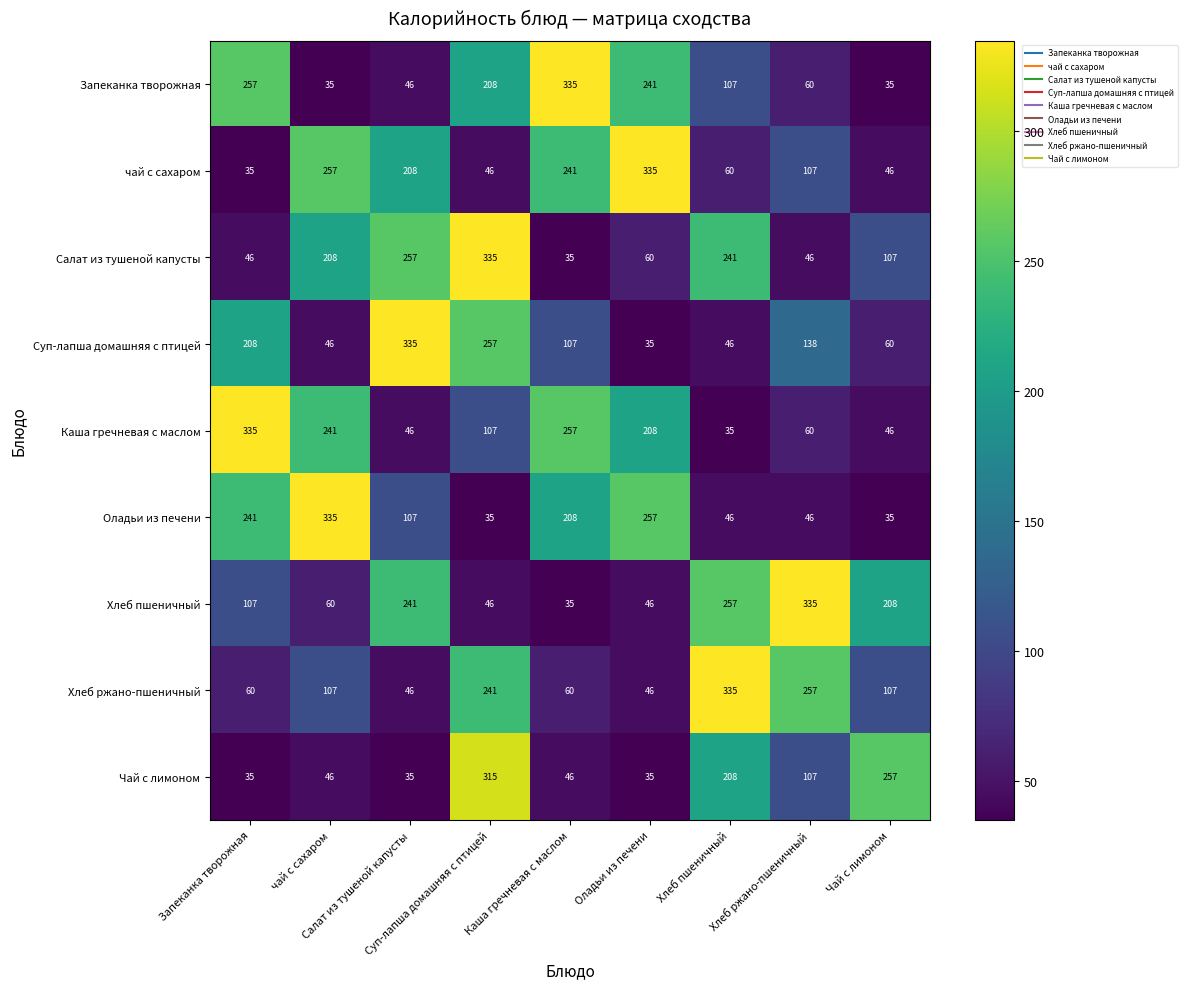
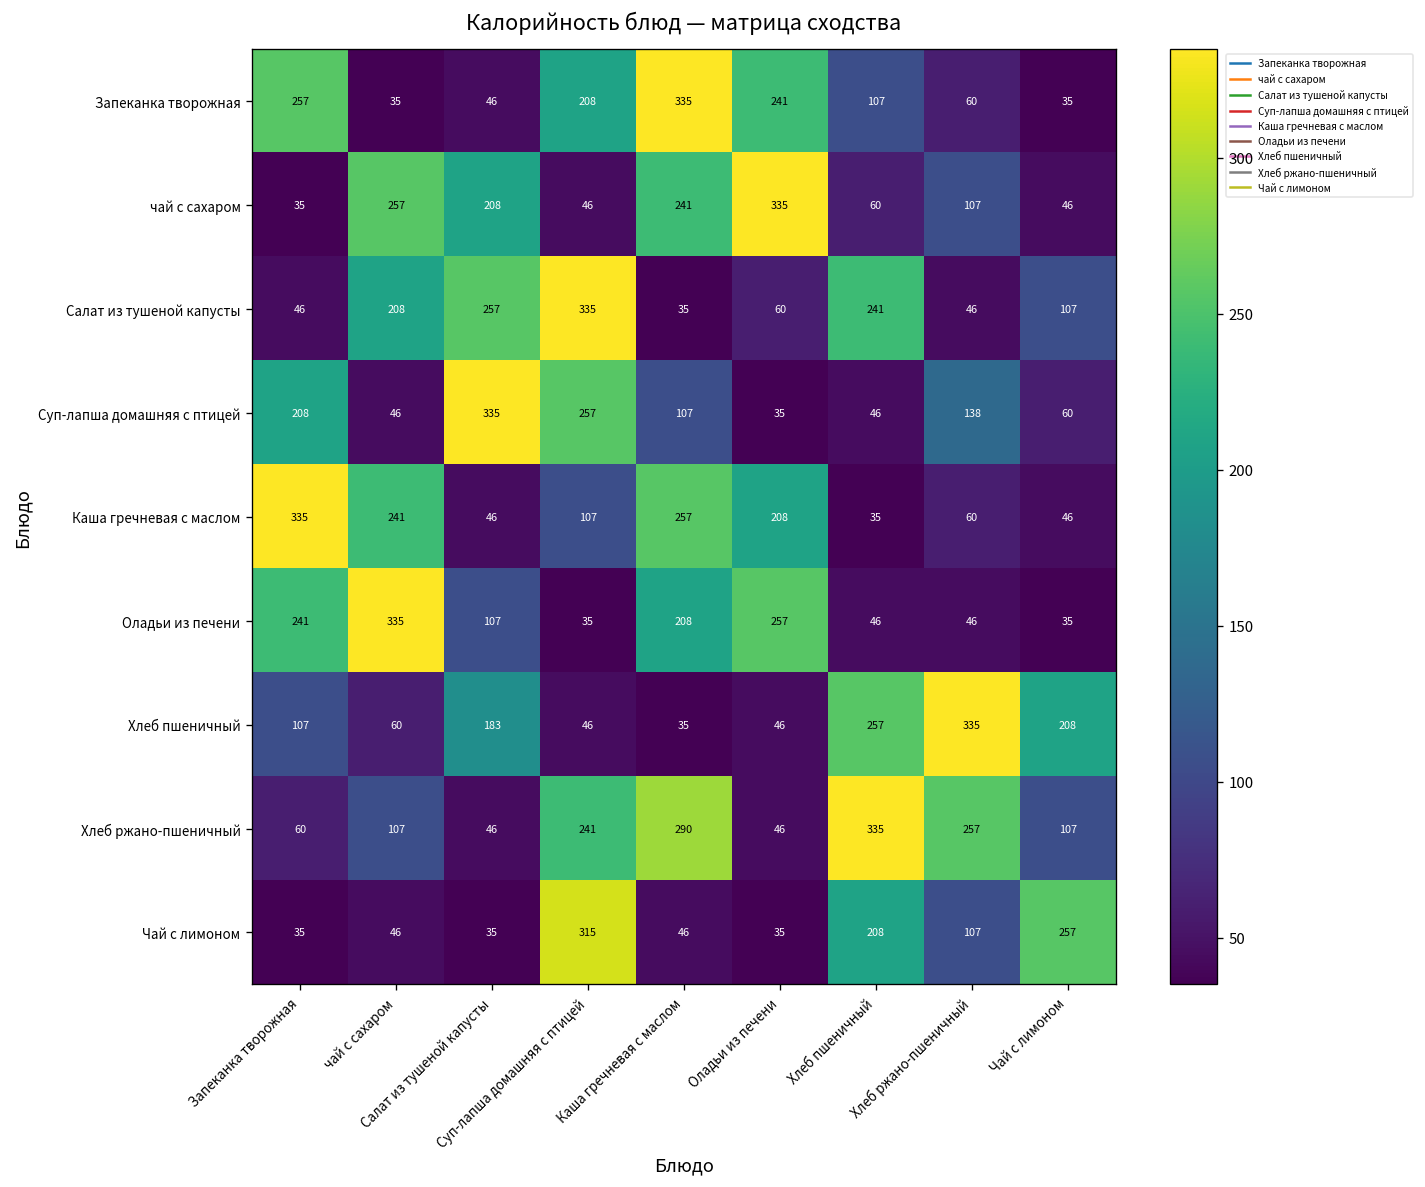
Хлеб пшеничный, Салат из тушеной капусты: 241 -> 183
Хлеб ржано-пшеничный, Каша гречневая с маслом: 60 -> 290
